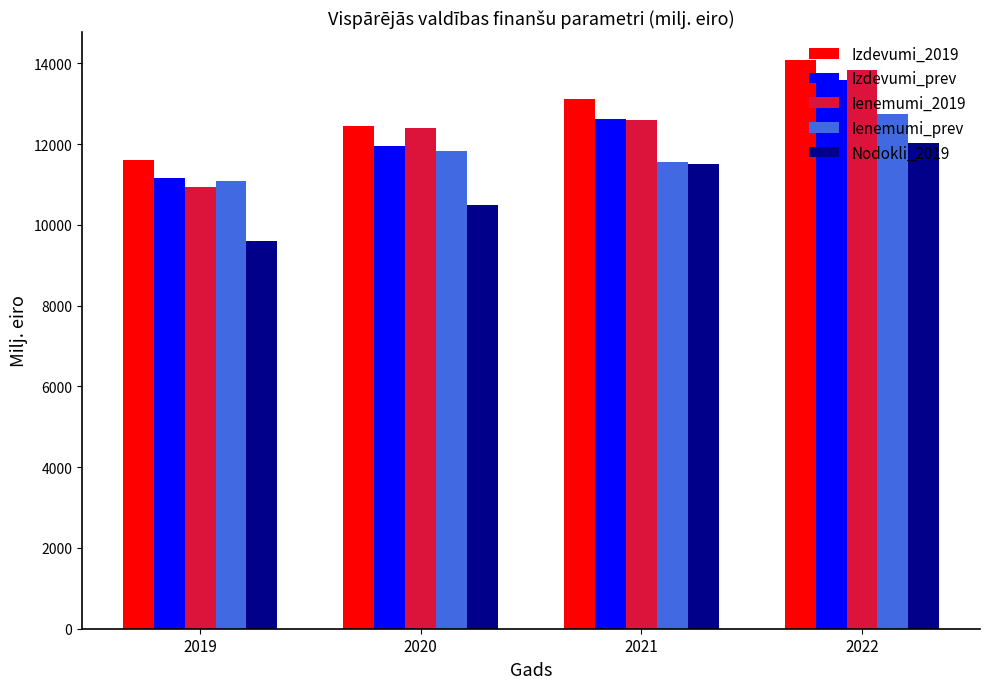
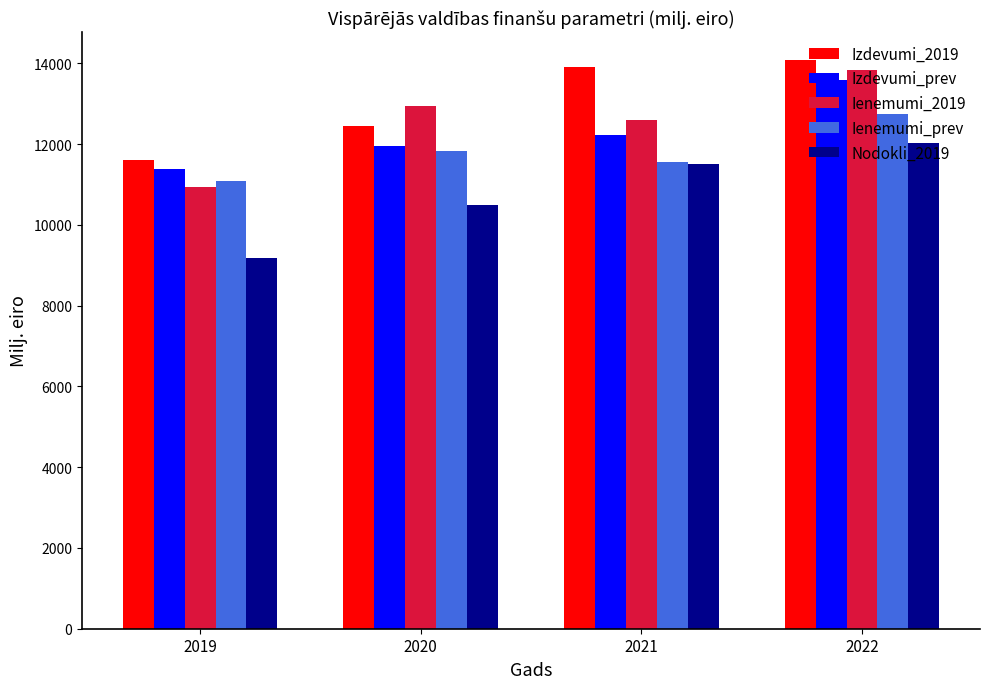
Izdevumi_prev, 2019: 11200 -> 11400
Nodokli_2019, 2019: 9600 -> 9200
Ienemumi_2019, 2020: 12400 -> 12900
Izdevumi_2019, 2021: 13100 -> 13900
Izdevumi_prev, 2021: 12600 -> 12200
